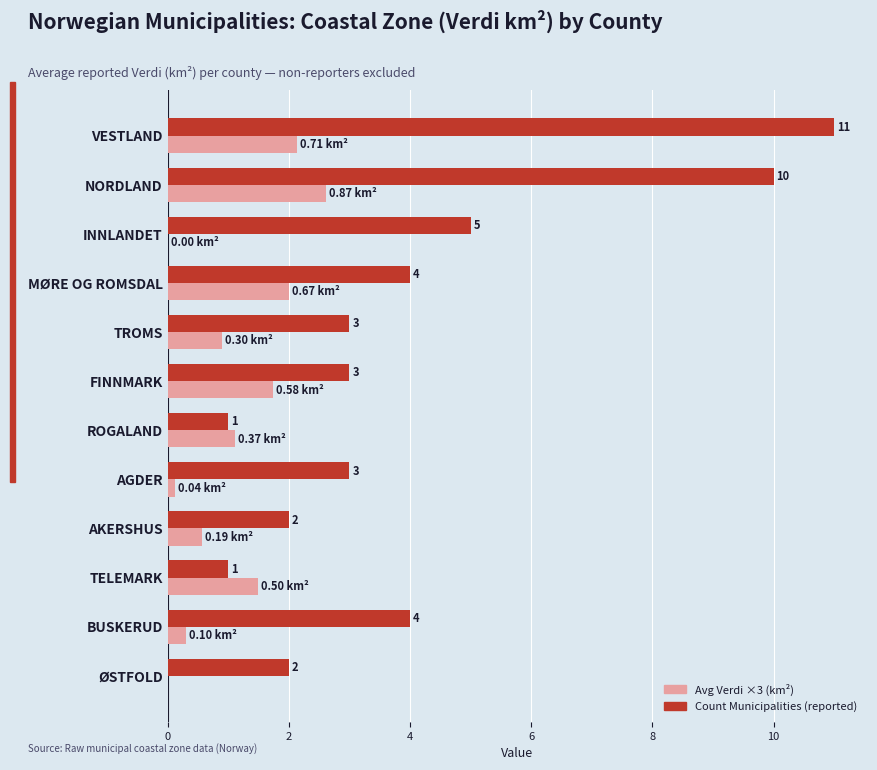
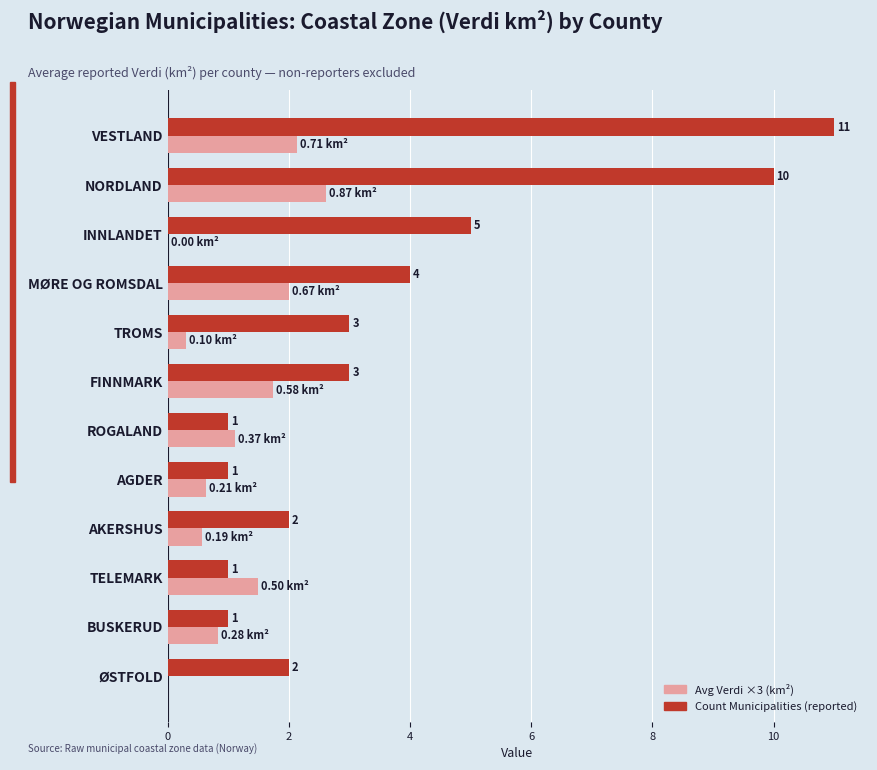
Avg Verdi ×3 (km²), TROMS: 0.30 -> 0.10
Count Municipalities (reported), AGDER: 3 -> 1
Avg Verdi ×3 (km²), AGDER: 0.04 -> 0.21
Count Municipalities (reported), BUSKERUD: 4 -> 1
Avg Verdi ×3 (km²), BUSKERUD: 0.10 -> 0.28
